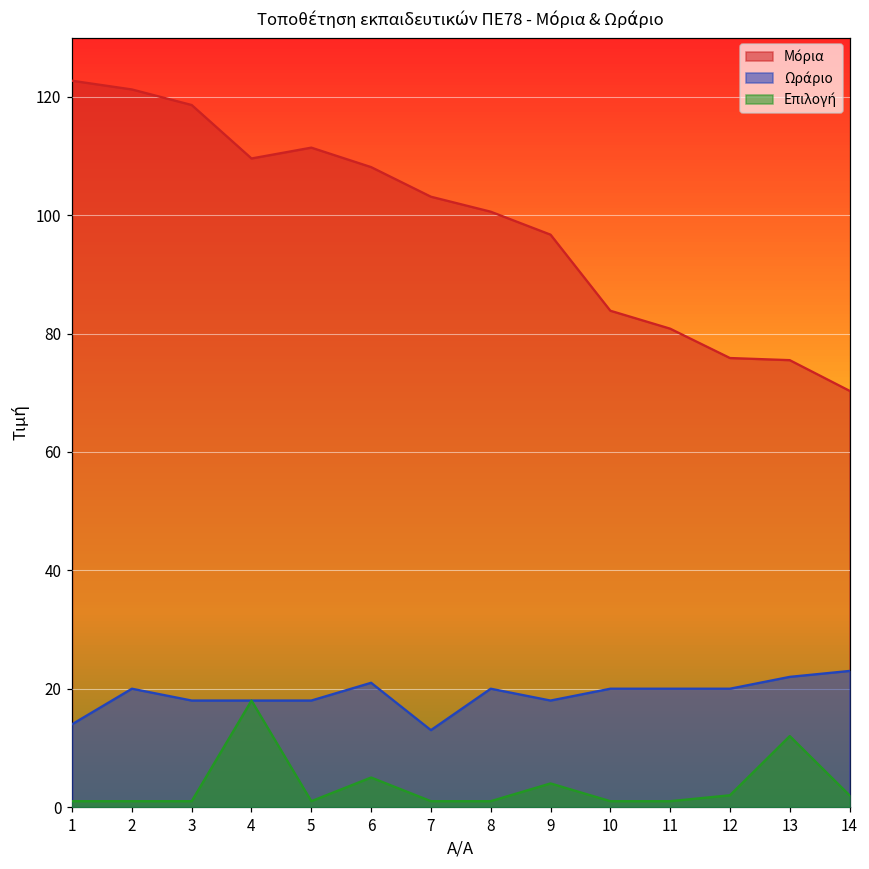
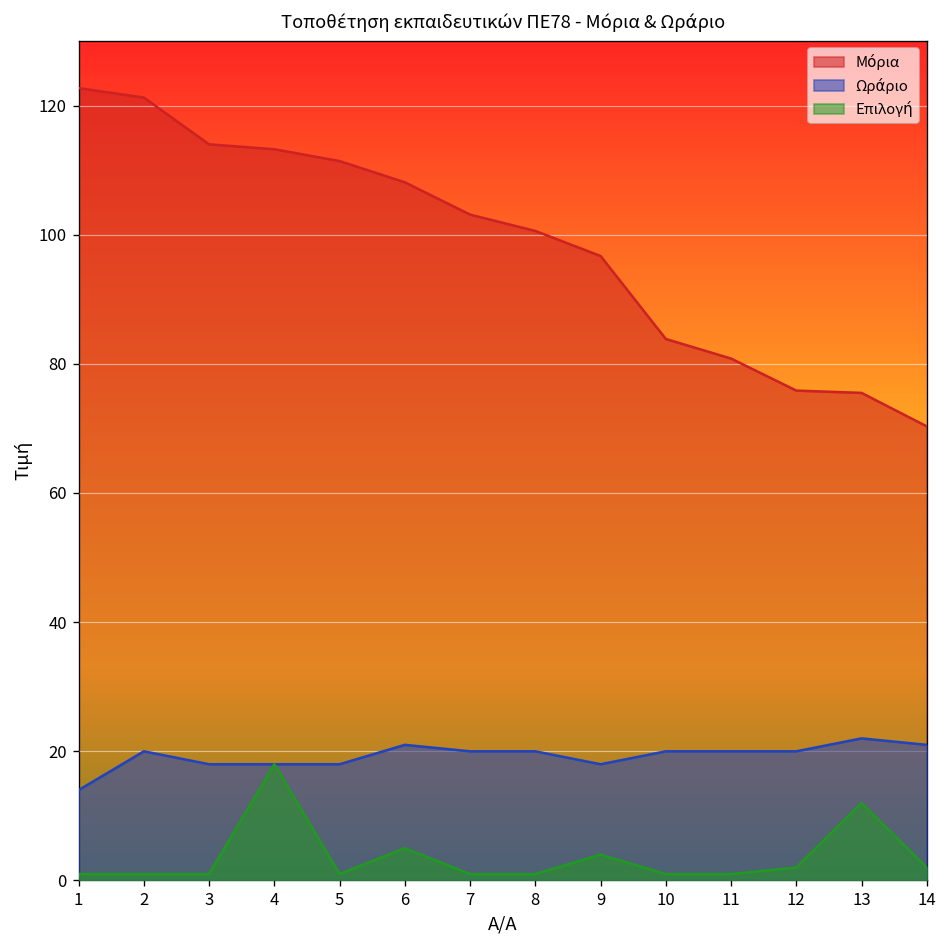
Μόρια, 3: 119 -> 114
Μόρια, 4: 110 -> 113
Ωράριο, 7: 13 -> 20
Ωράριο, 14: 23 -> 21
